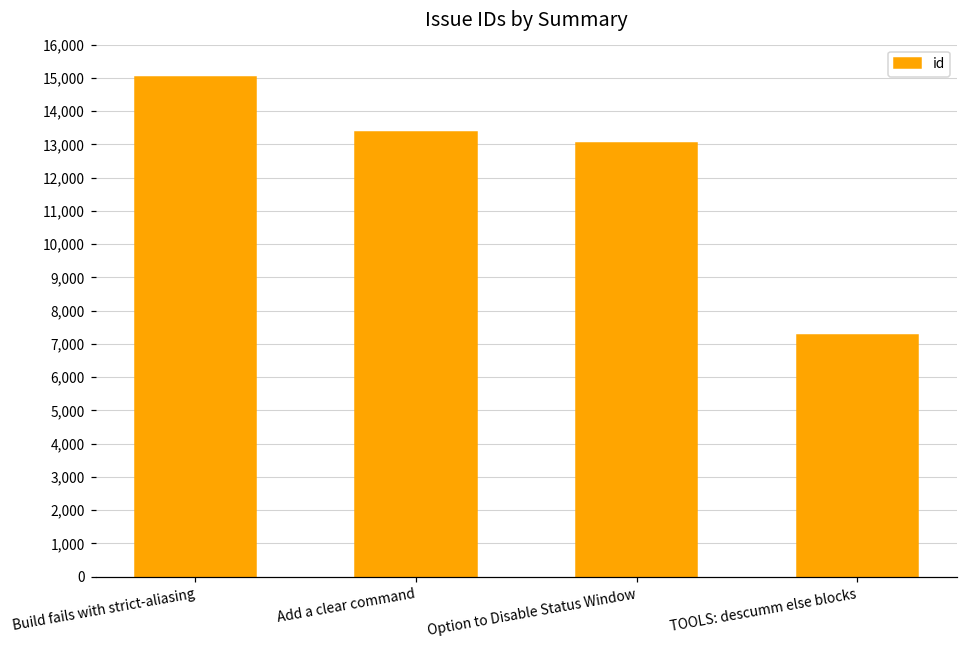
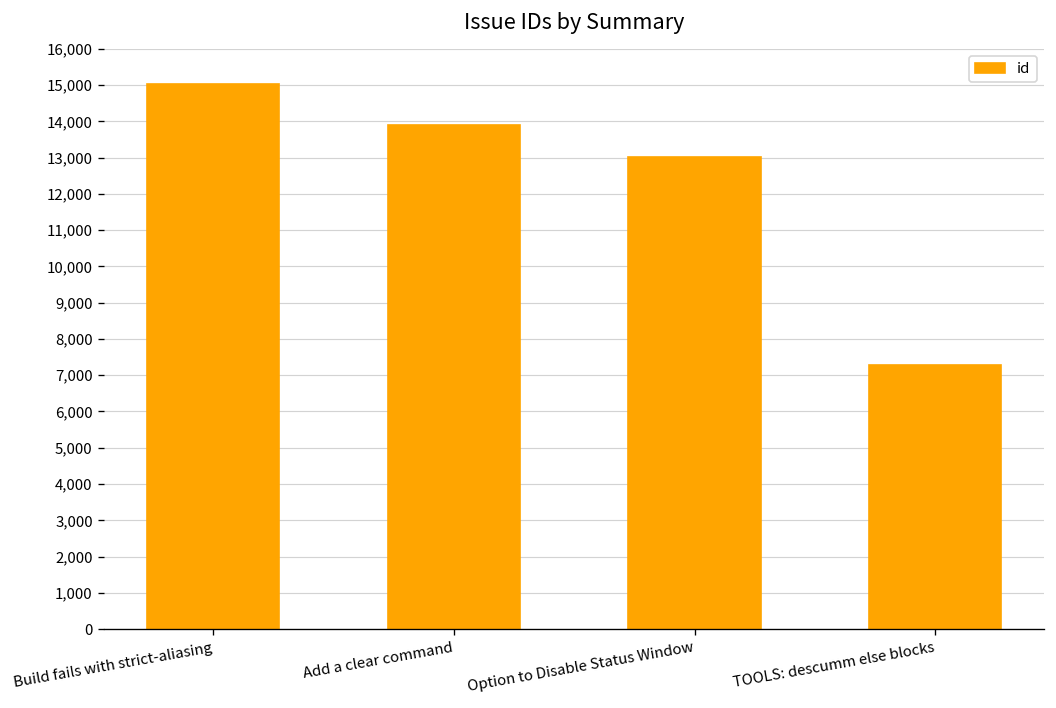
Add a clear command: 13,400 -> 13,900
